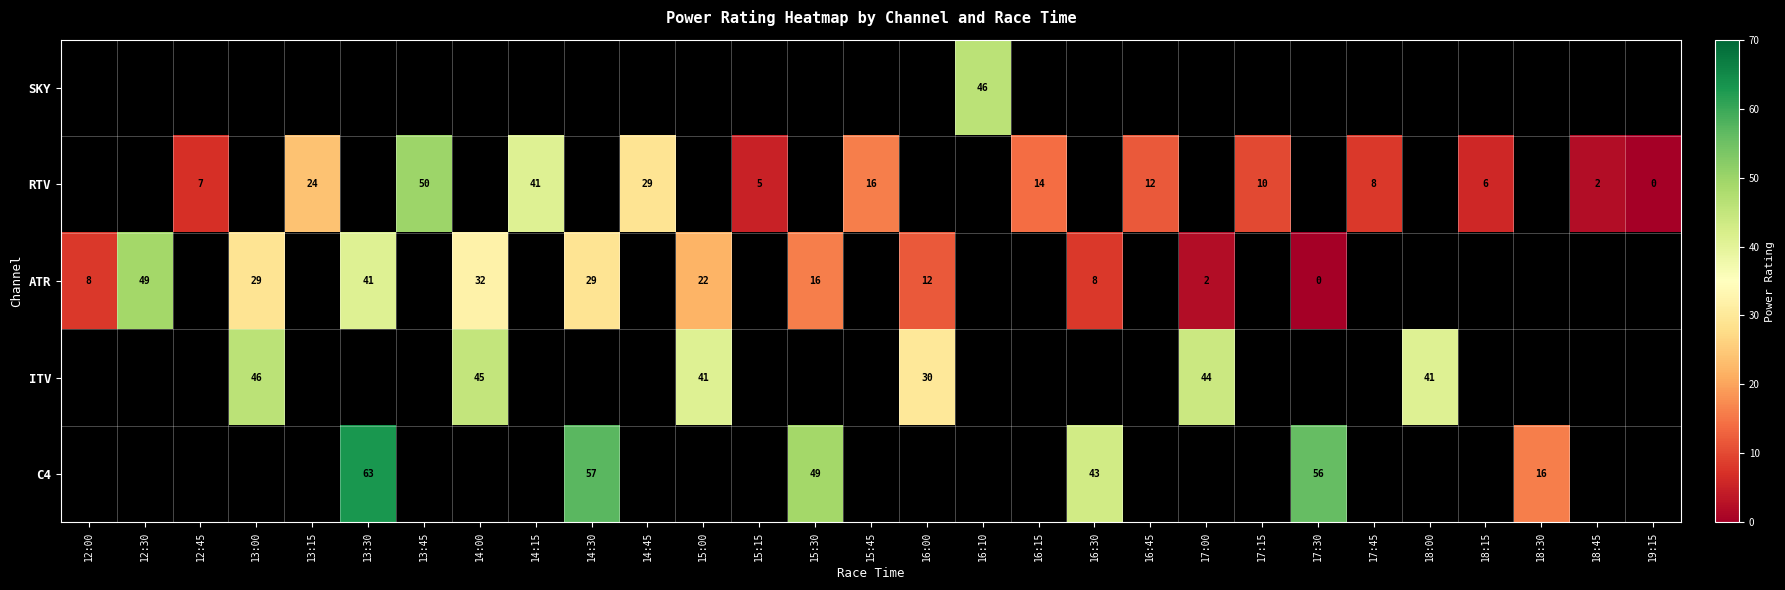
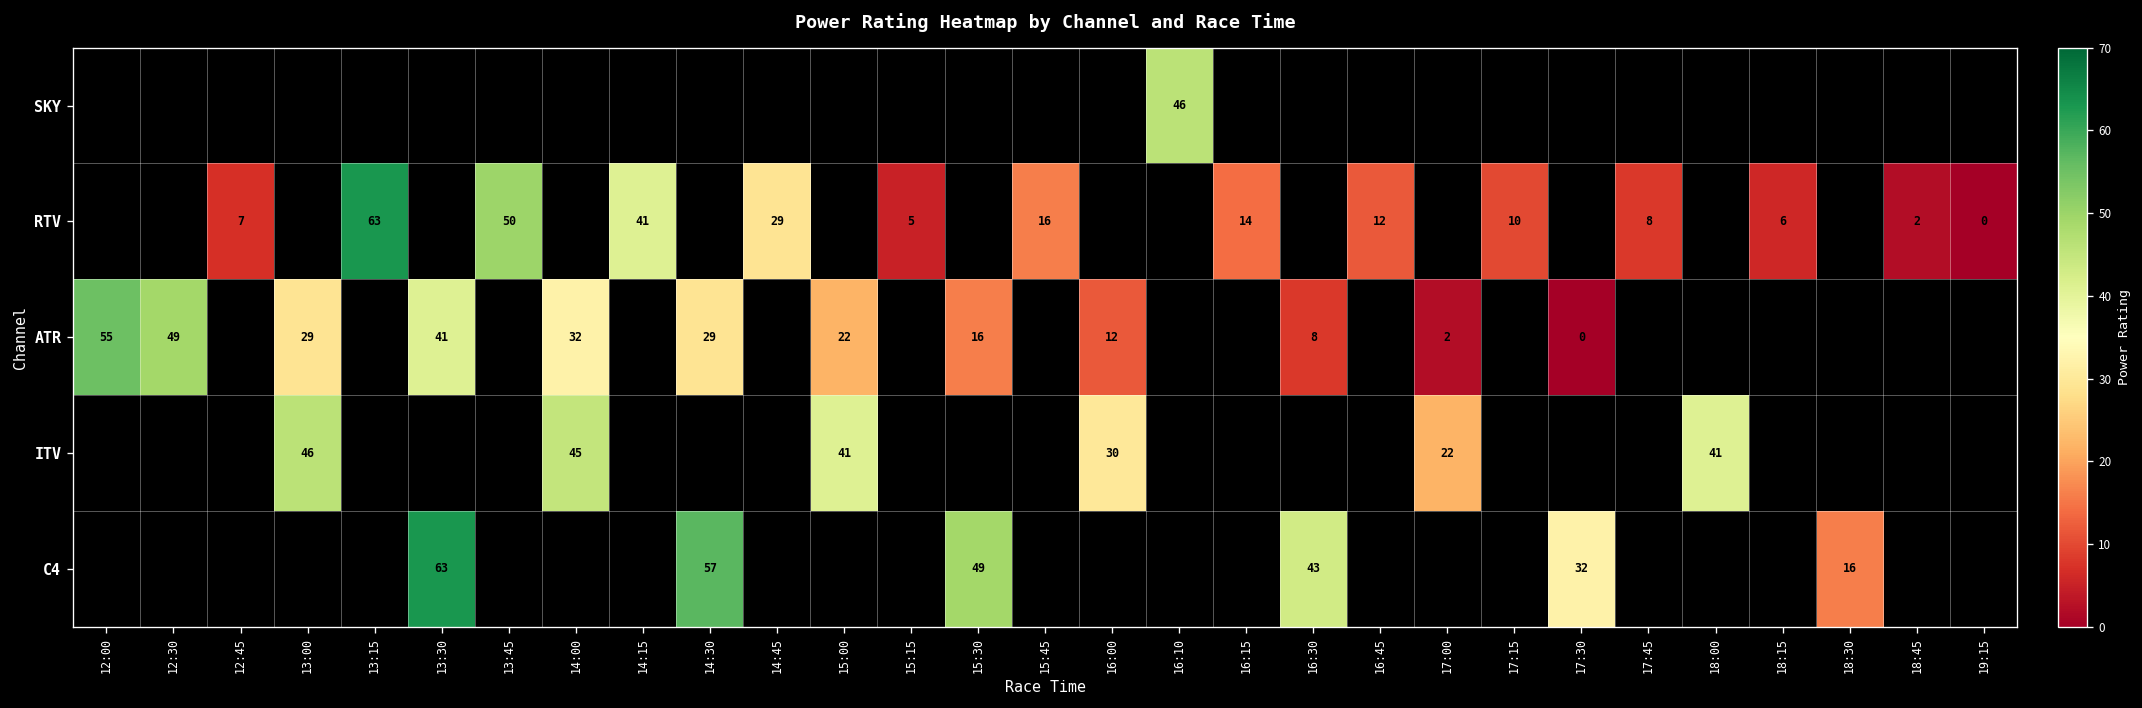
RTV, 13:15: 24 -> 63
ATR, 12:00: 8 -> 55
ITV, 17:00: 44 -> 22
C4, 17:30: 56 -> 32
